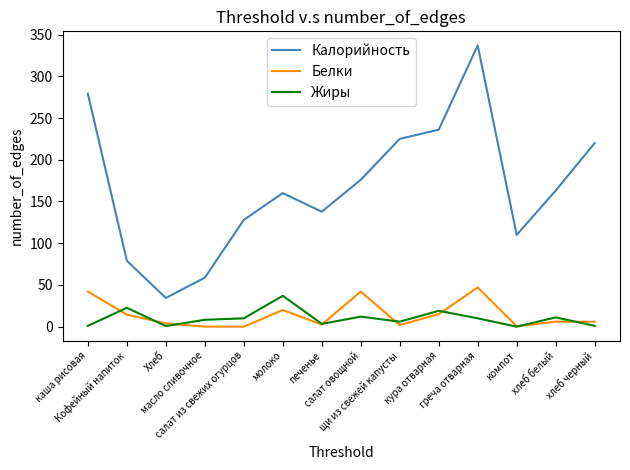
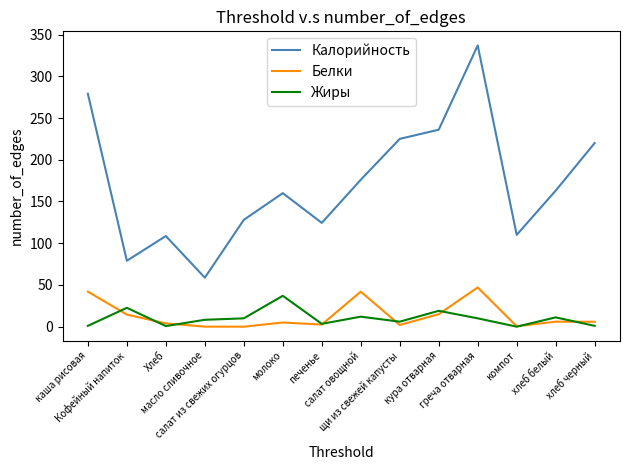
Калорийность, Хлеб: 30 -> 110
Белки, молоко: 20 -> 10
Калорийность, печенье: 140 -> 120
